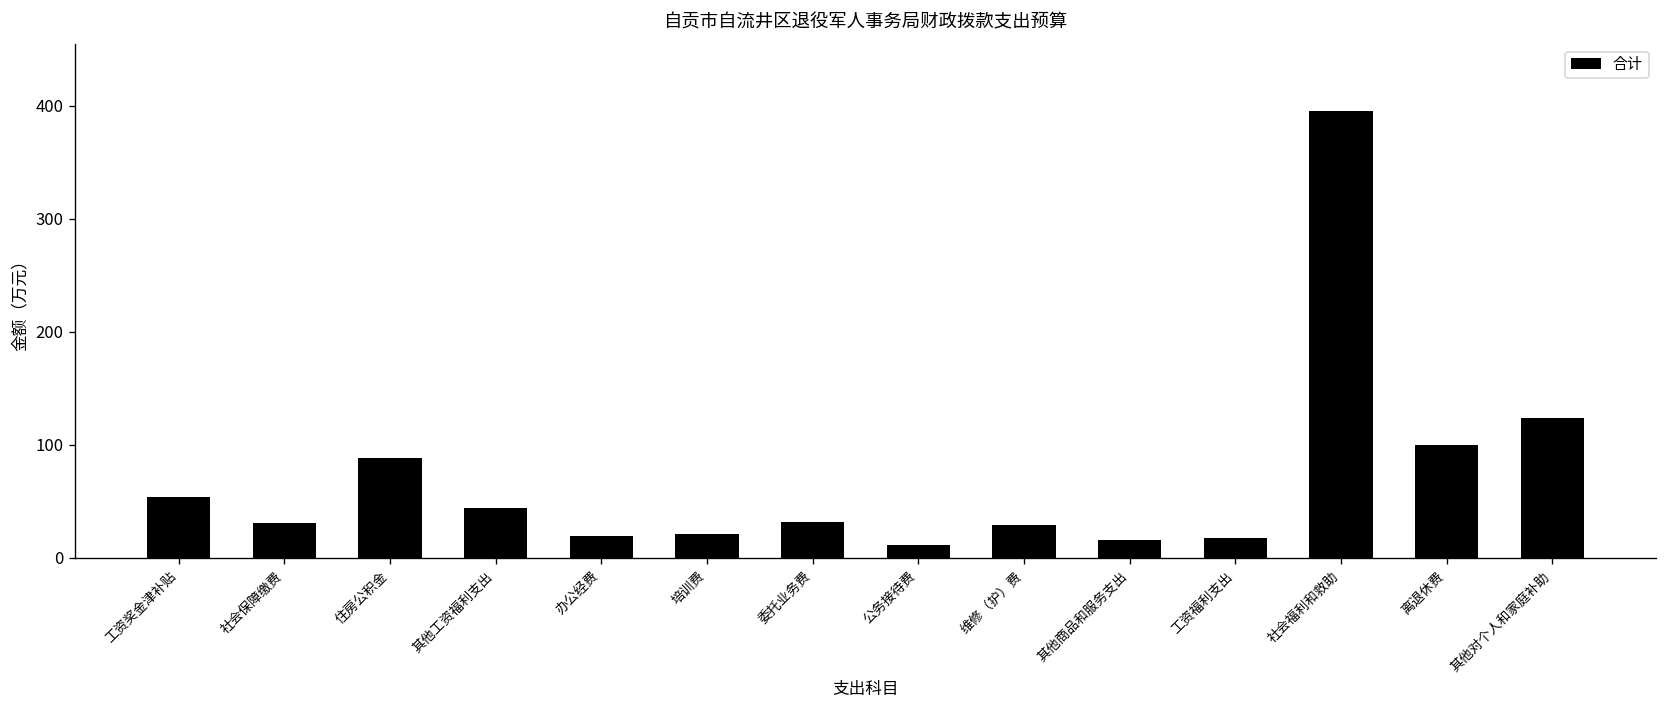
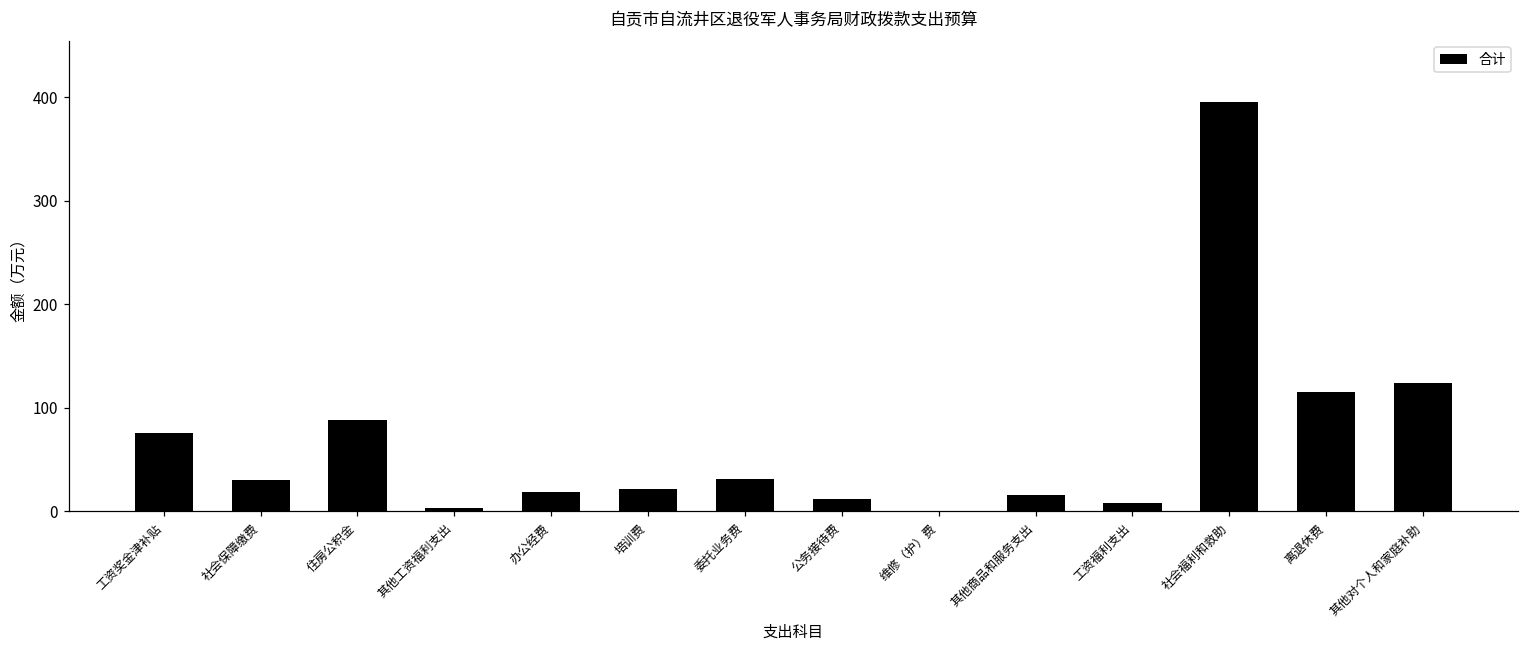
工资奖金津补贴: 50 -> 80
其他工资福利支出: 40 -> 0
维修（护）费: 30 -> 0
工资福利支出: 20 -> 10
离退休费: 100 -> 120
